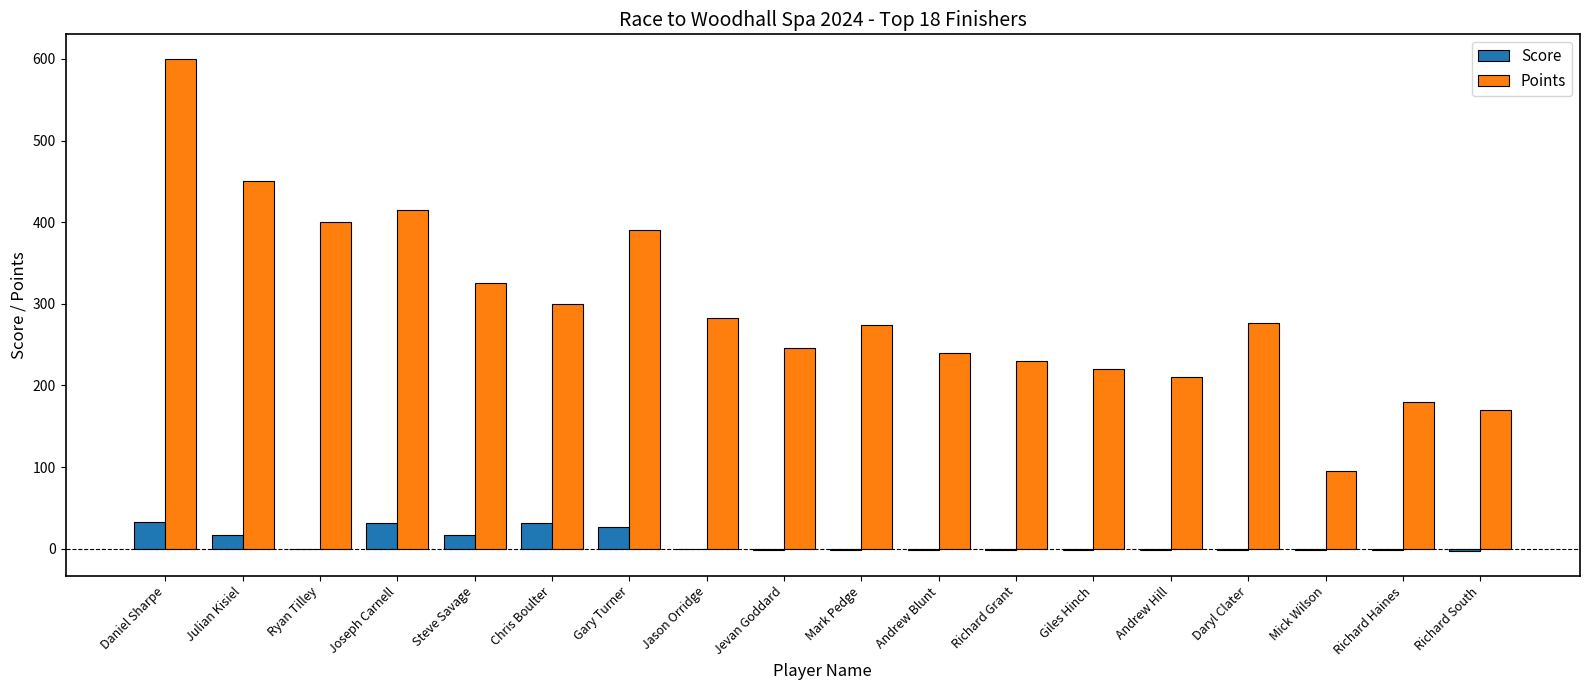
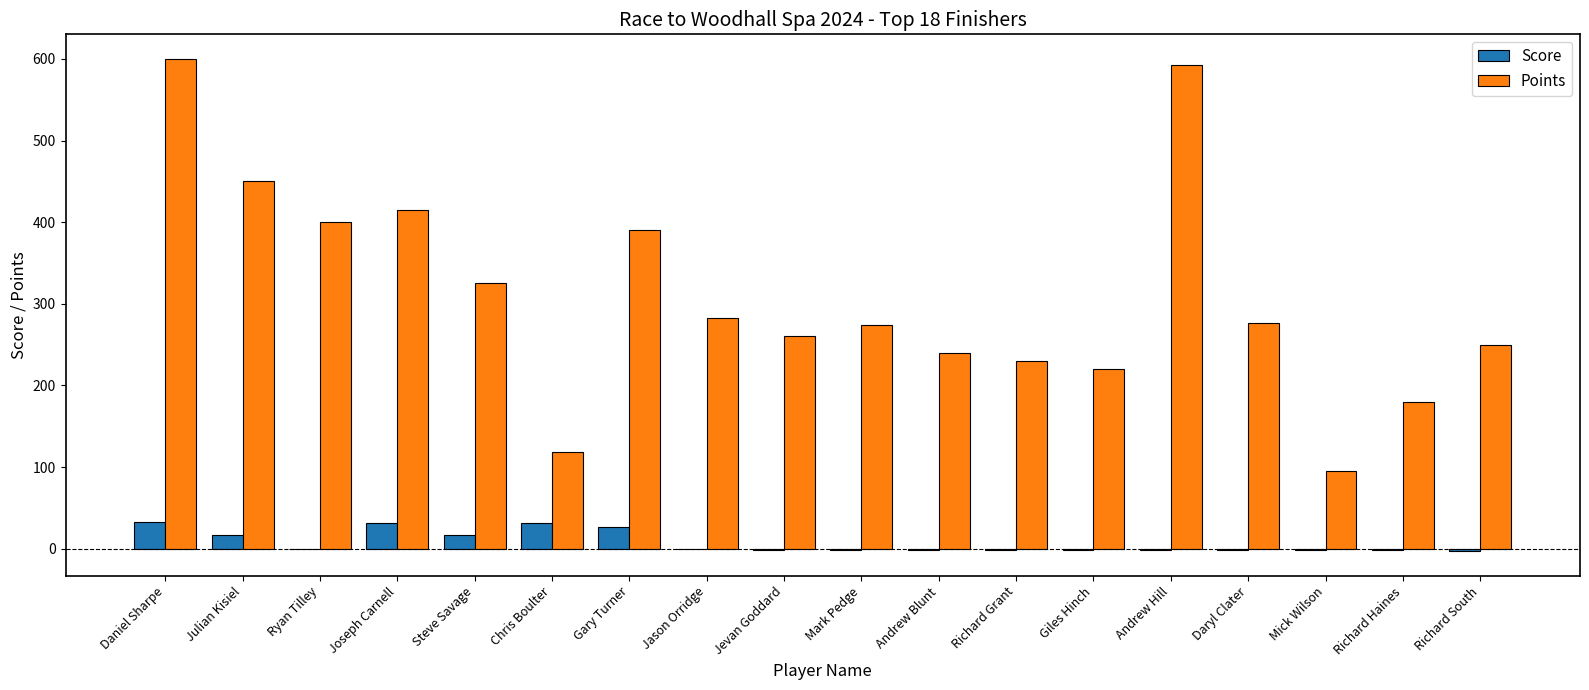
Points, Chris Boulter: 300 -> 120
Points, Jevan Goddard: 250 -> 260
Points, Andrew Hill: 210 -> 590
Points, Richard South: 170 -> 250
